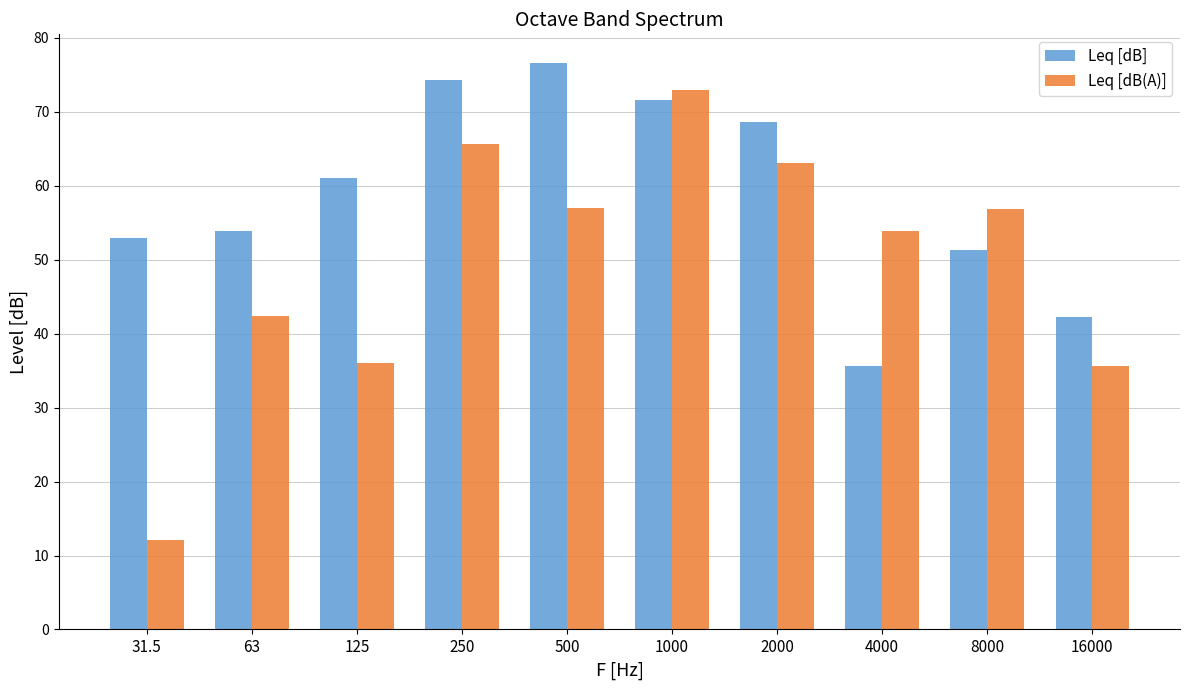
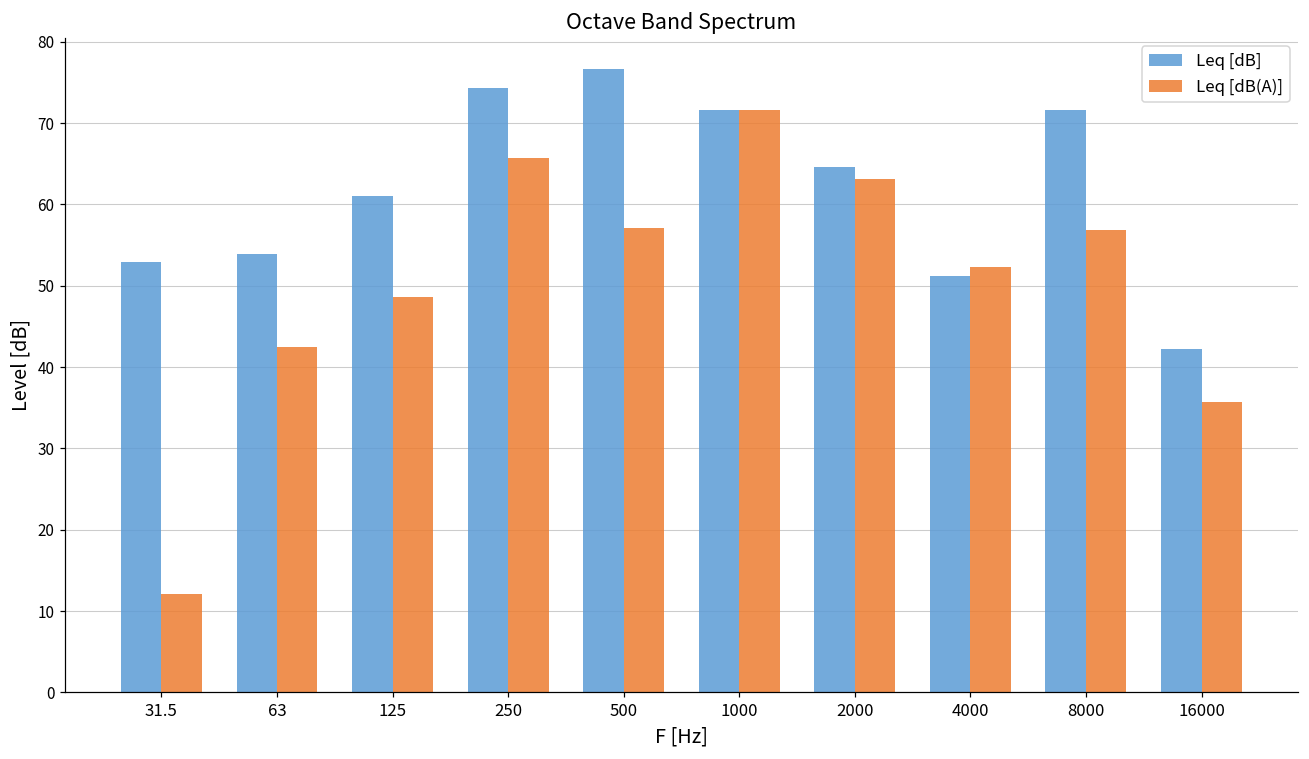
Leq [dB(A)], 125: 36 -> 49
Leq [dB(A)], 1000: 73 -> 72
Leq [dB], 2000: 69 -> 65
Leq [dB], 4000: 36 -> 51
Leq [dB(A)], 4000: 54 -> 52
Leq [dB], 8000: 51 -> 72
